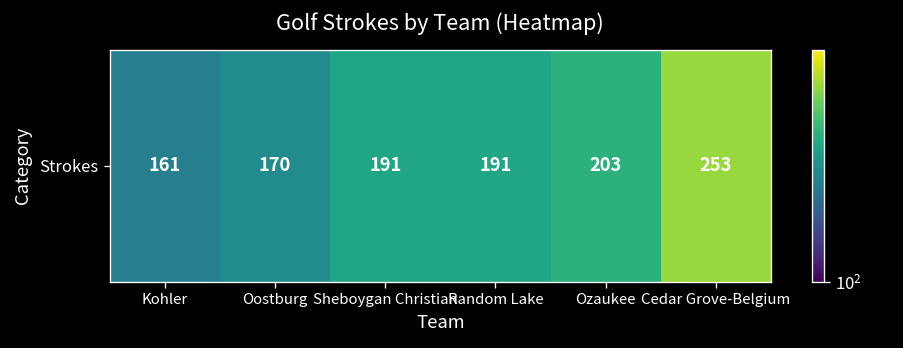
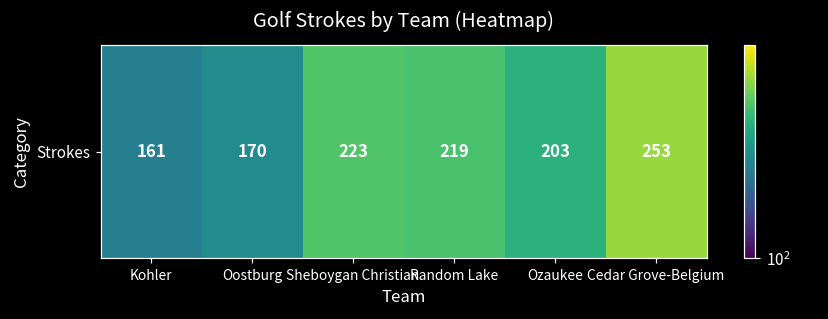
Strokes, Sheboygan Christian: 191 -> 223
Strokes, Random Lake: 191 -> 219
